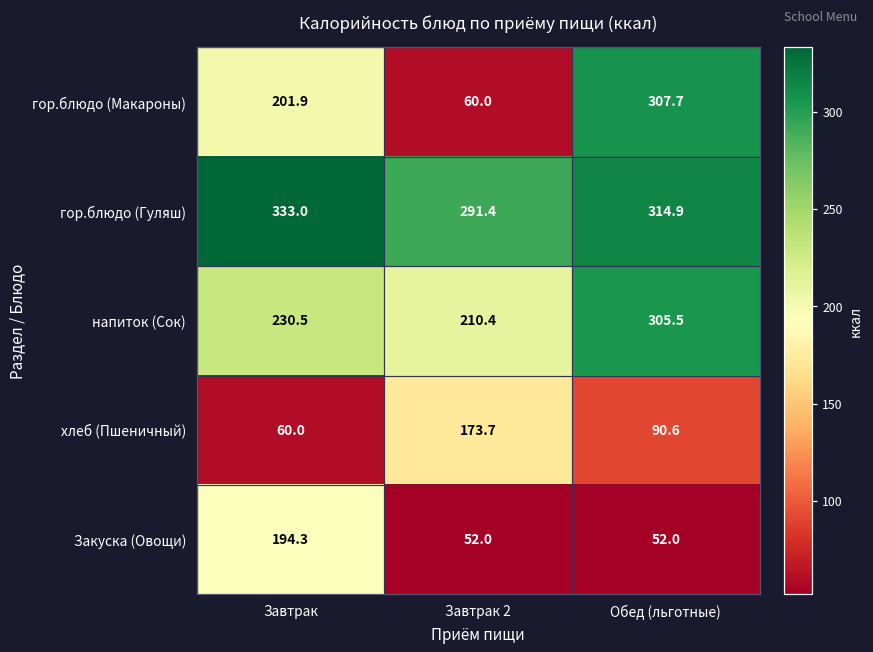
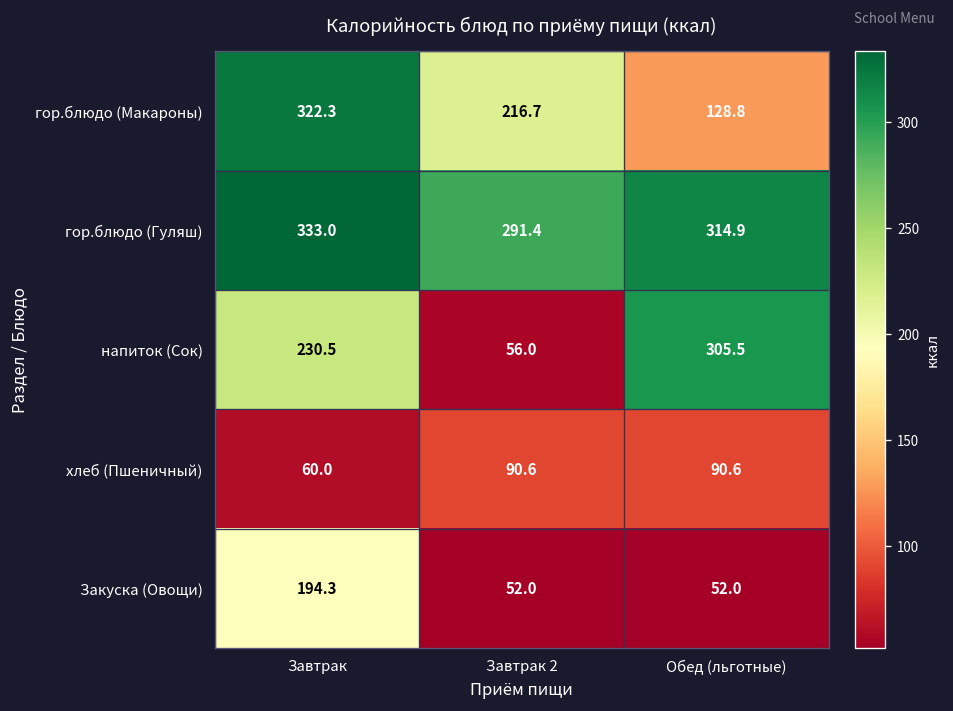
гор.блюдо (Макароны), Завтрак: 201.9 -> 322.3
гор.блюдо (Макароны), Завтрак 2: 60.0 -> 216.7
гор.блюдо (Макароны), Обед (льготные): 307.7 -> 128.8
напиток (Сок), Завтрак 2: 210.4 -> 56.0
хлеб (Пшеничный), Завтрак 2: 173.7 -> 90.6
